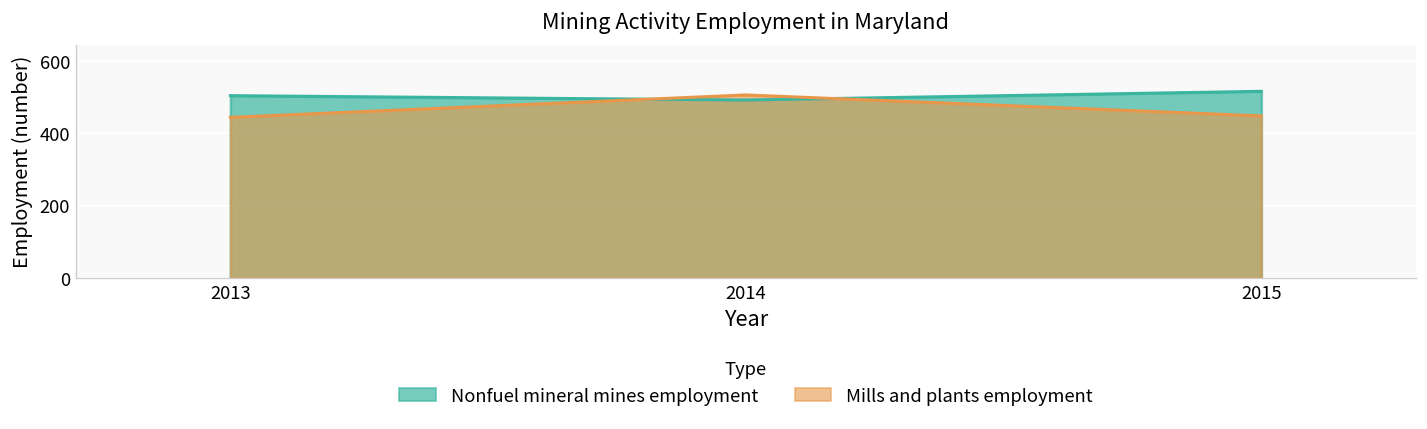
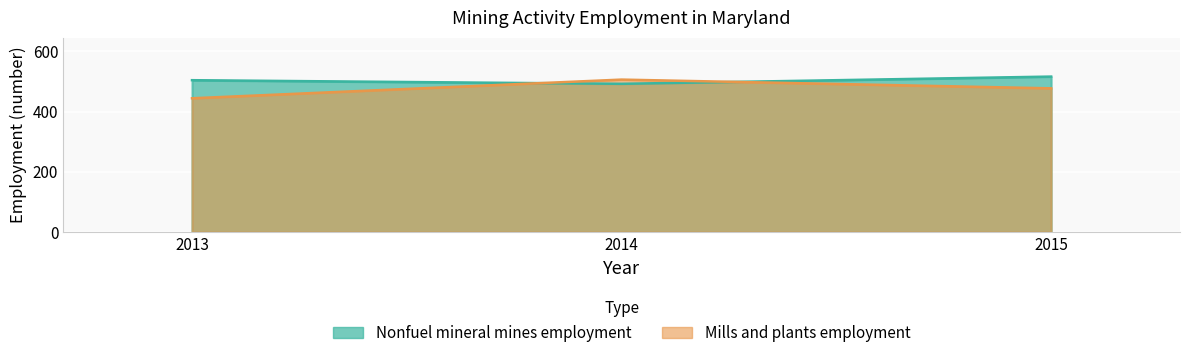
Mills and plants employment, 2015: 450 -> 480
